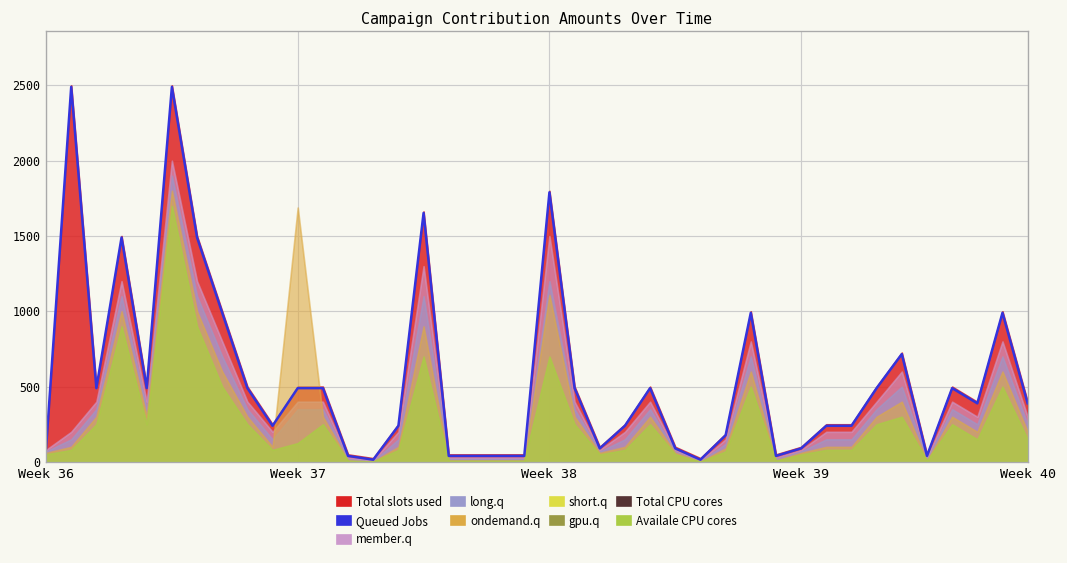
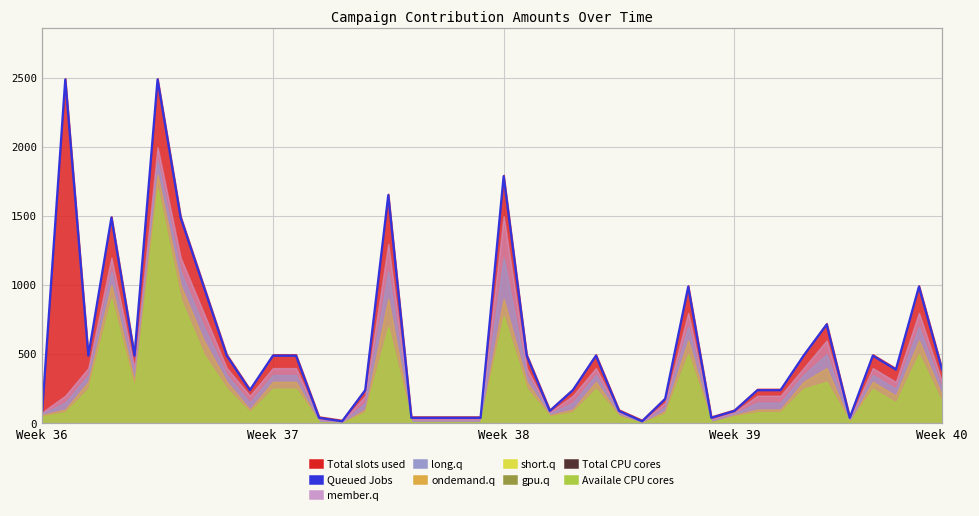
ondemand.q, Week 37: 1690 -> 300
Availale CPU cores, Week 37: 130 -> 250
ondemand.q, Week 38: 1110 -> 900
Availale CPU cores, Week 38: 700 -> 780
